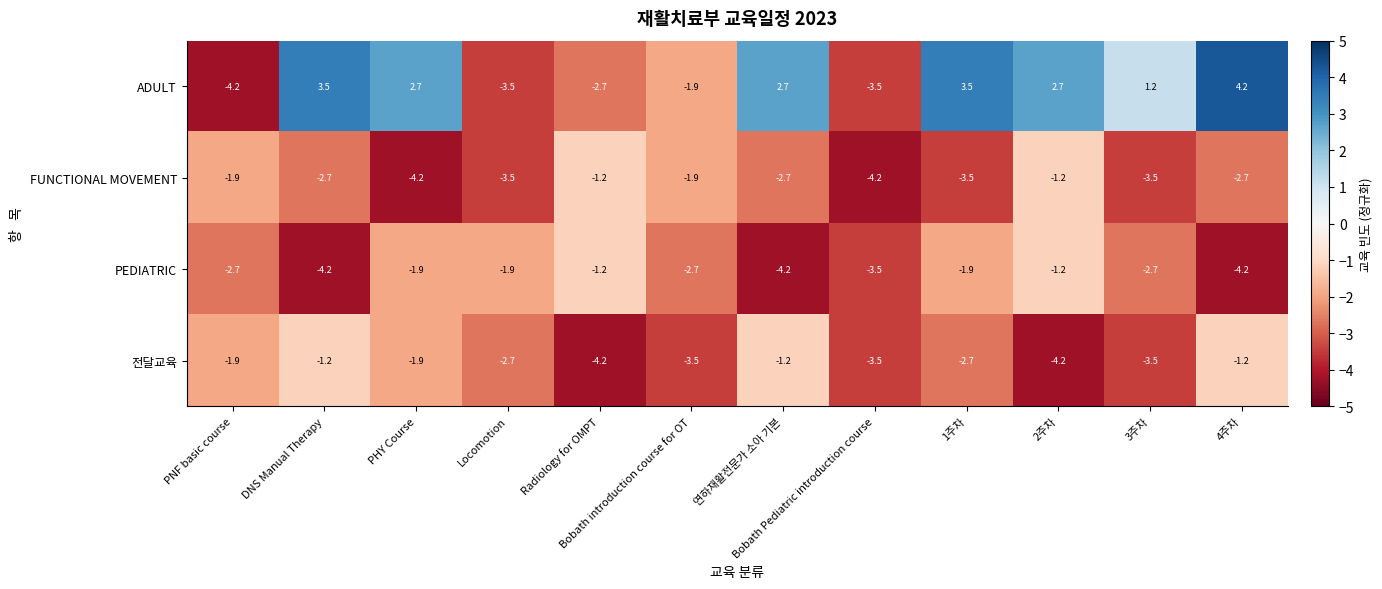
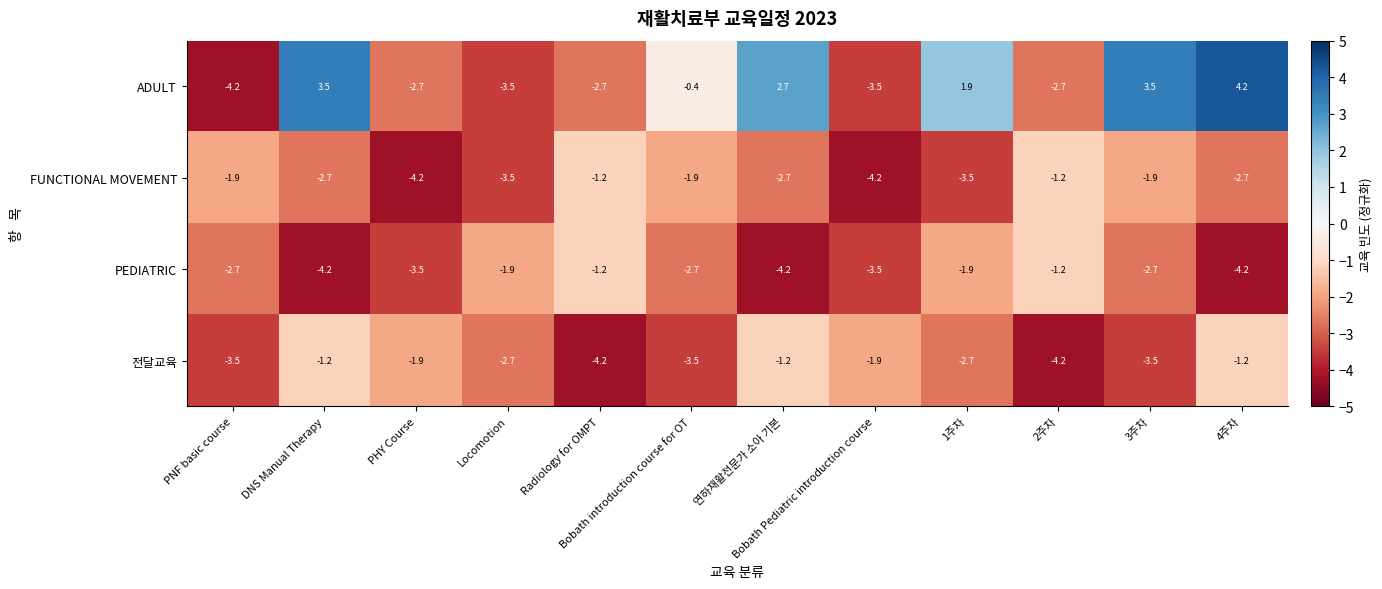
ADULT, PHY Course: 2.7 -> -2.7
ADULT, Bobath introduction course for OT: -1.9 -> -0.4
ADULT, 1주차: 3.5 -> 1.9
ADULT, 2주차: 2.7 -> -2.7
ADULT, 3주차: 1.2 -> 3.5
FUNCTIONAL MOVEMENT, 3주차: -3.5 -> -1.9
PEDIATRIC, PHY Course: -1.9 -> -3.5
전달교육, PNF basic course: -1.9 -> -3.5
전달교육, Bobath Pediatric introduction course: -3.5 -> -1.9
